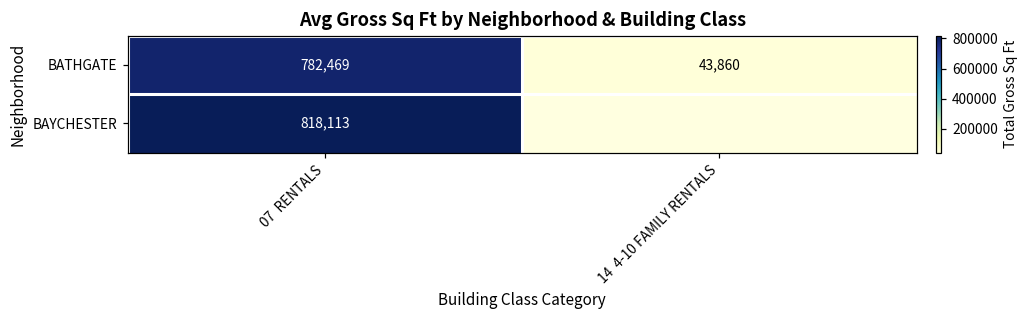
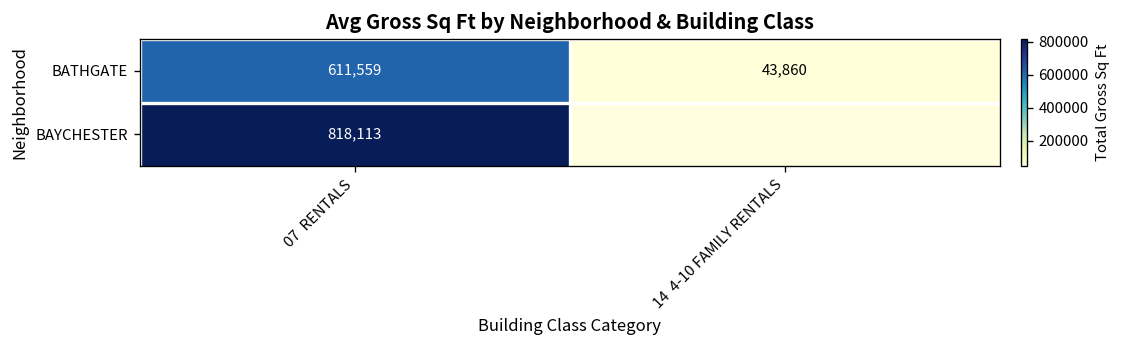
BATHGATE, 07 RENTALS: 782,469 -> 611,559
